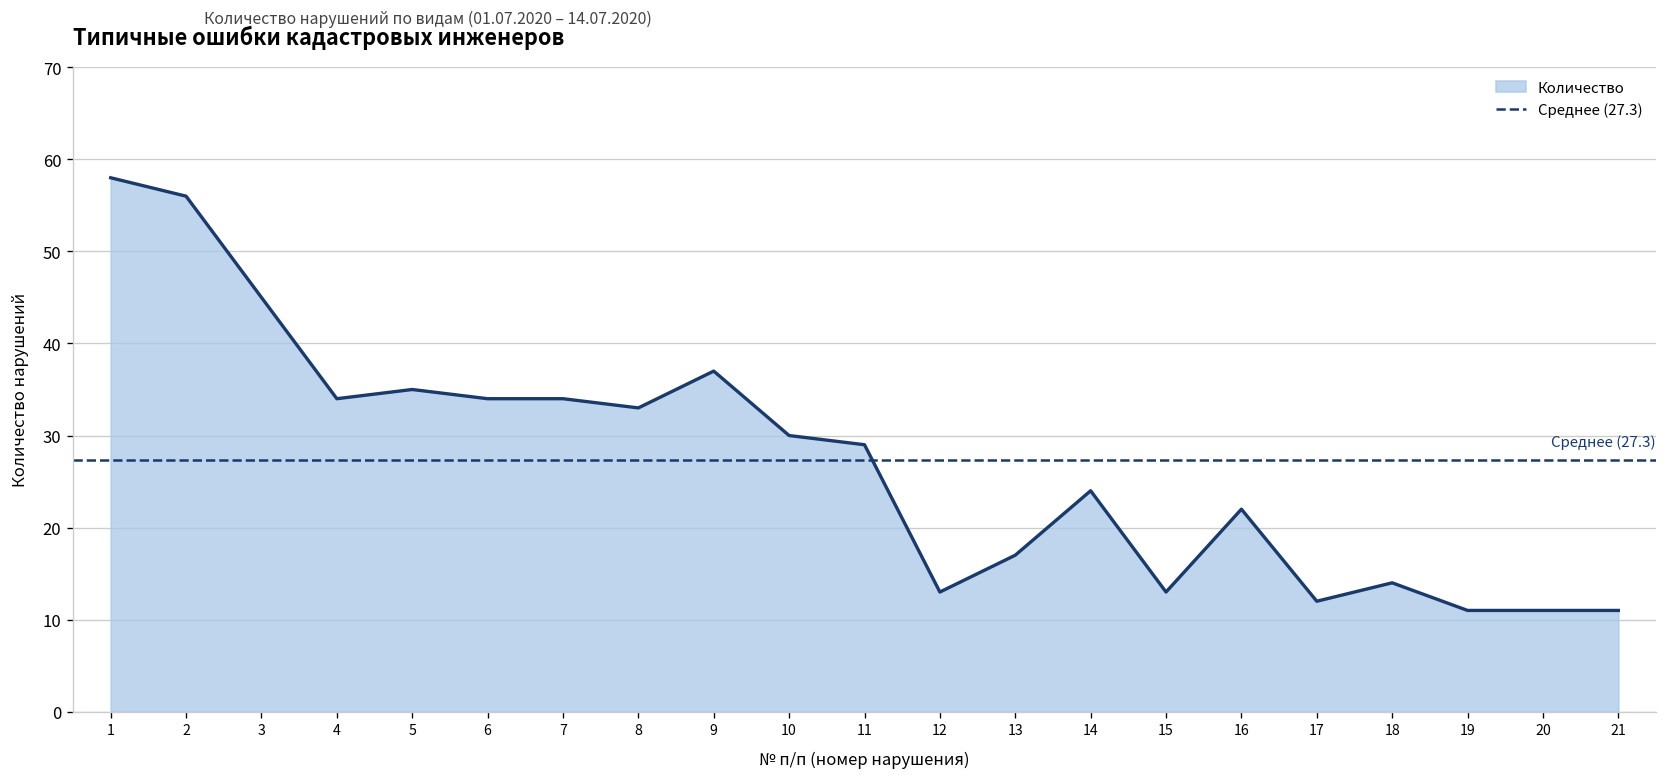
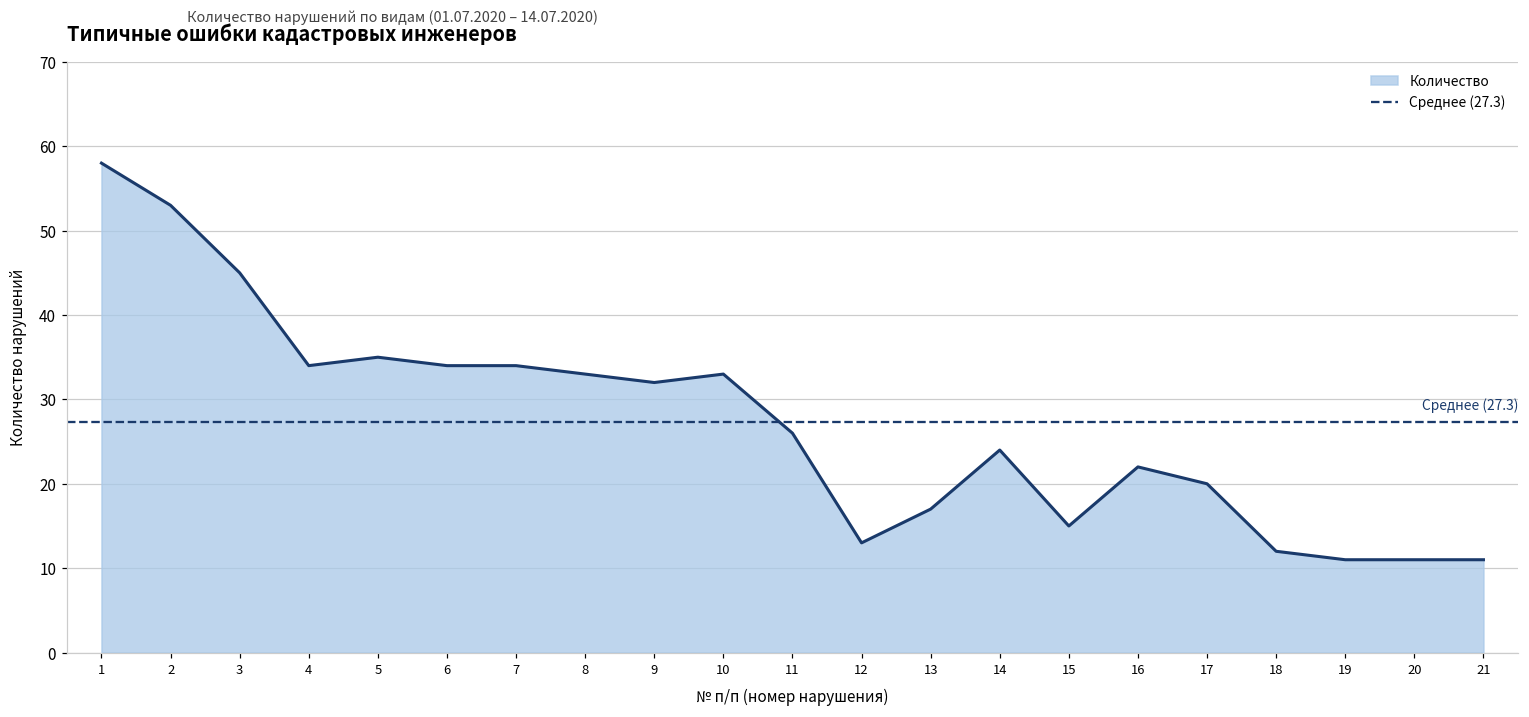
2: 56 -> 53
9: 37 -> 32
10: 30 -> 33
11: 29 -> 26
15: 13 -> 15
17: 12 -> 20
18: 14 -> 12
